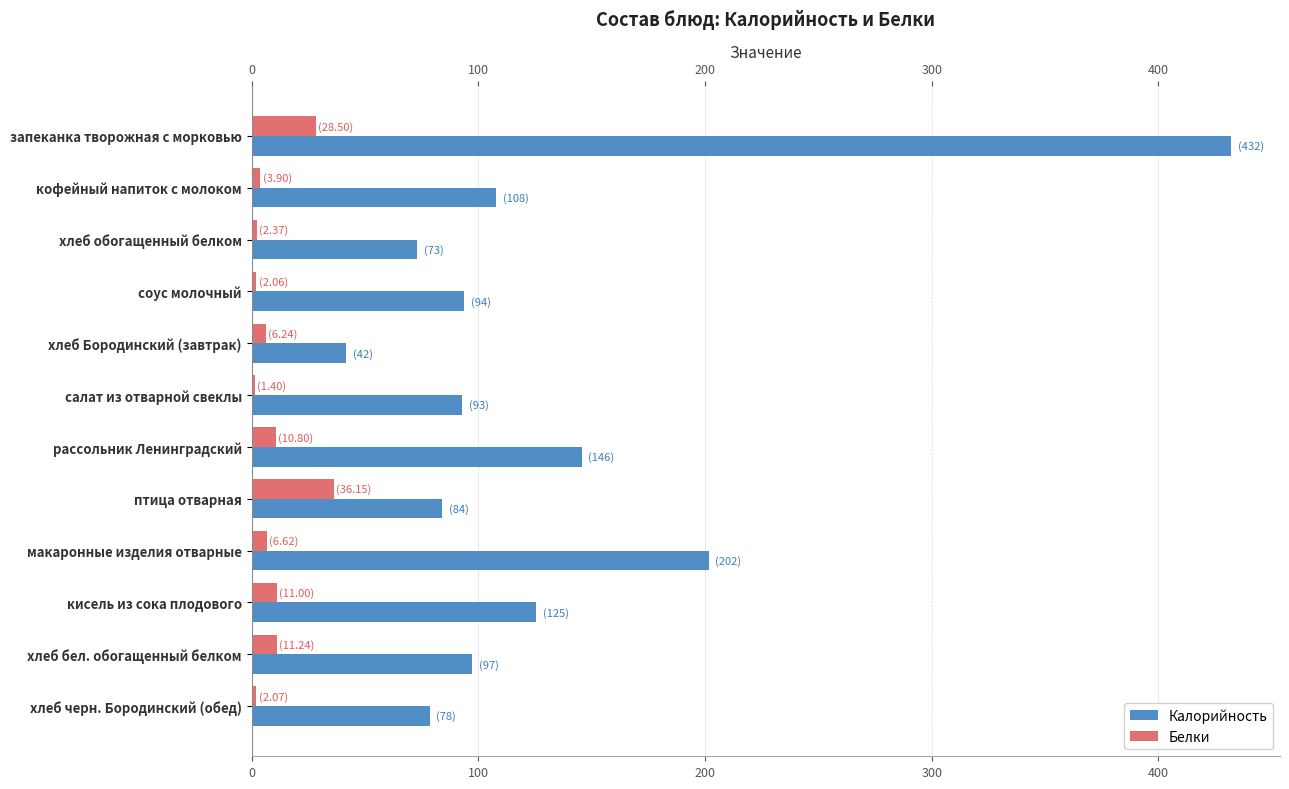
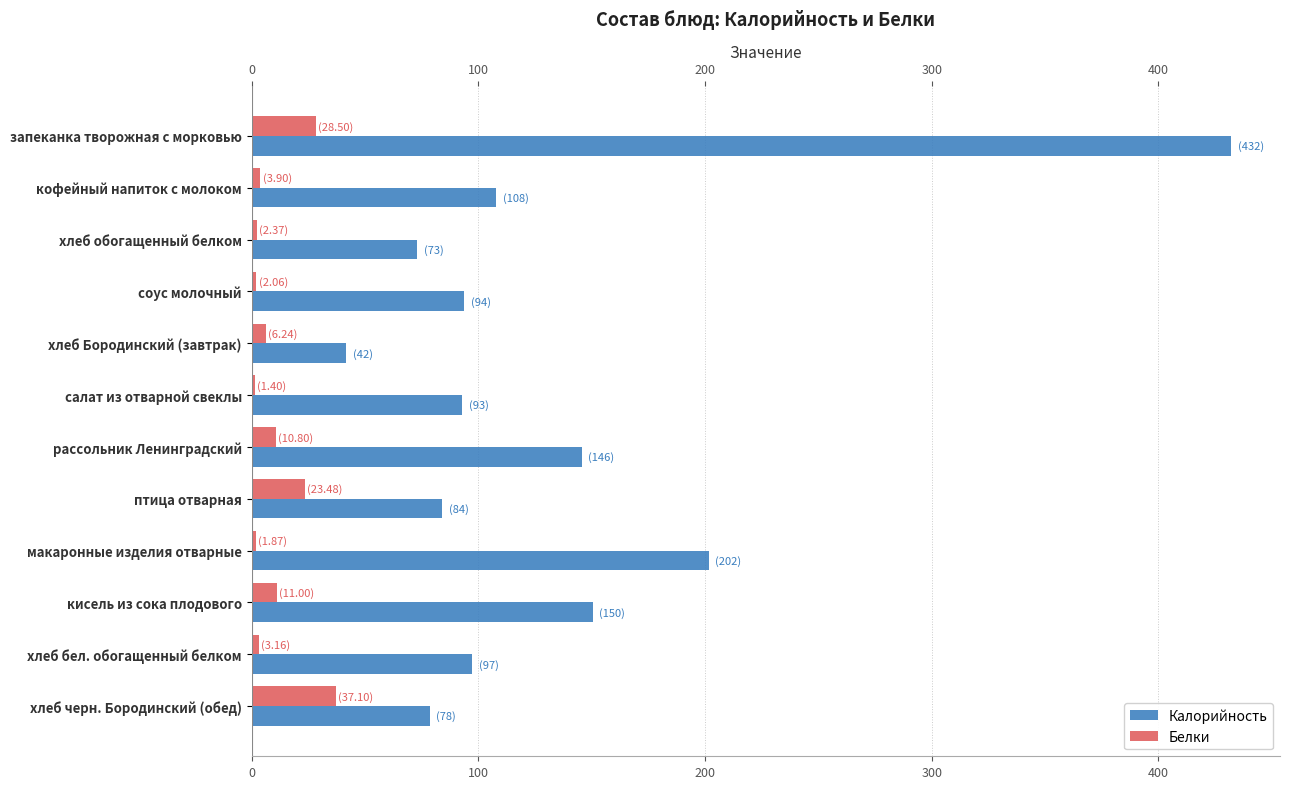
Белки, птица отварная: (36.15) -> (23.48)
Белки, макаронные изделия отварные: (6.62) -> (1.87)
Калорийность, кисель из сока плодового: (125) -> (150)
Белки, хлеб бел. обогащенный белком: (11.24) -> (3.16)
Белки, хлеб черн. Бородинский (обед): (2.07) -> (37.10)
